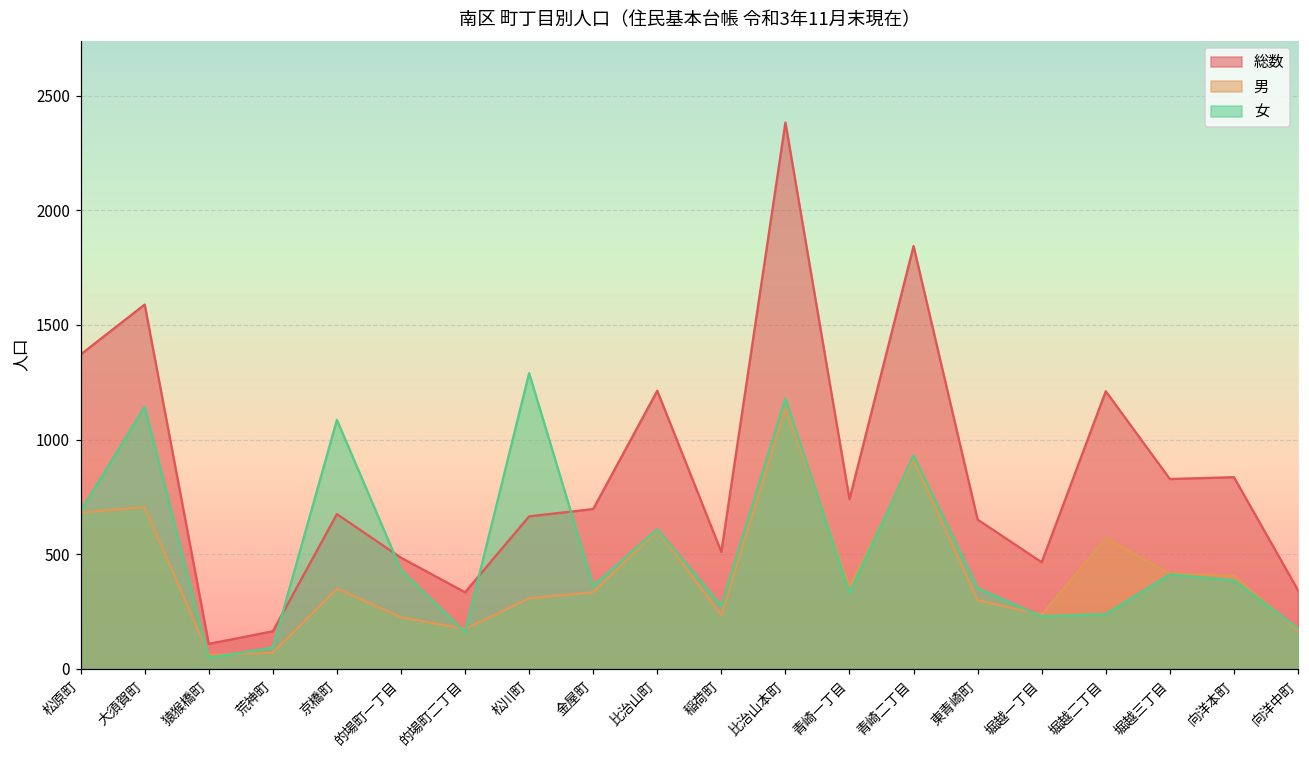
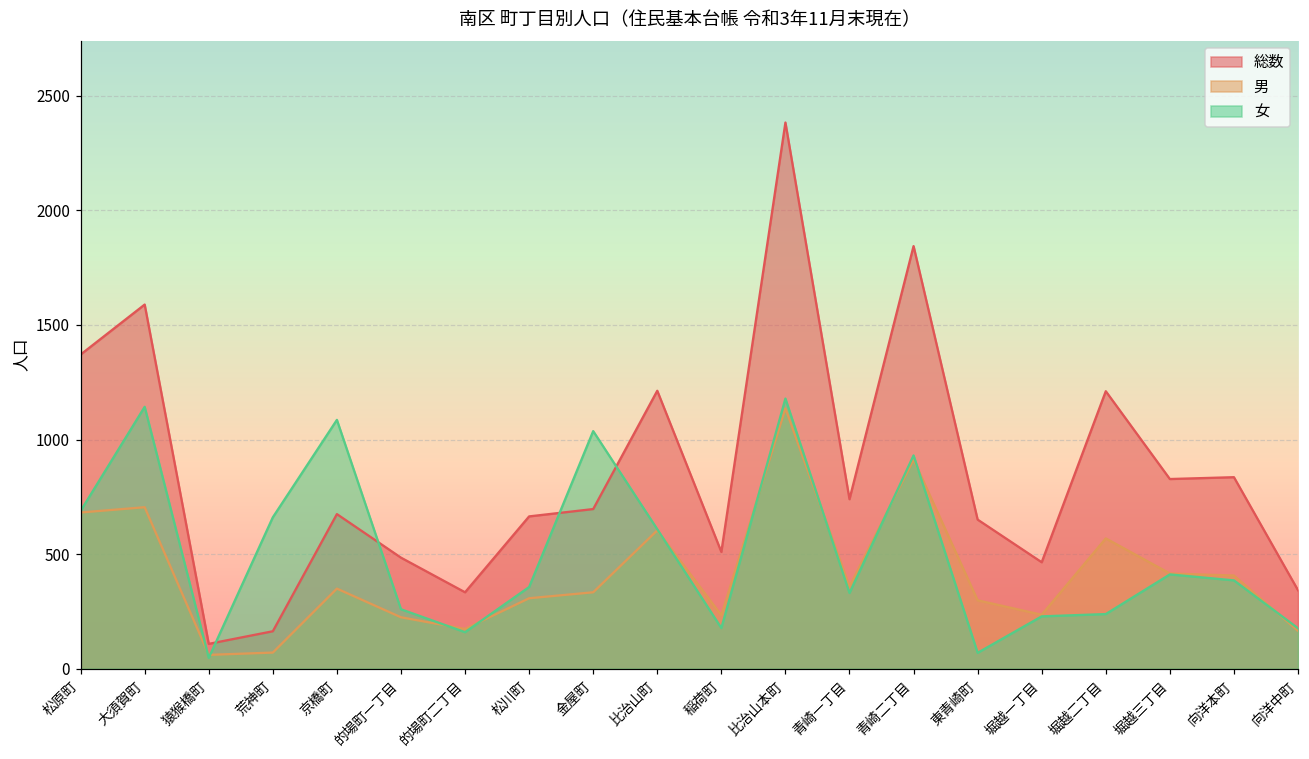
女, 荒神町: 90 -> 660
女, 的場町一丁目: 430 -> 260
女, 松川町: 1290 -> 360
女, 金屋町: 360 -> 1040
女, 稲荷町: 280 -> 180
女, 東青崎町: 350 -> 70
